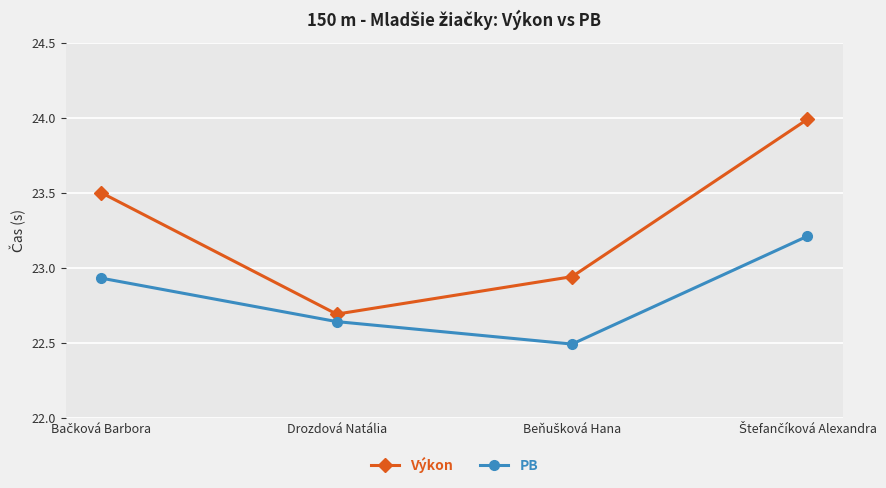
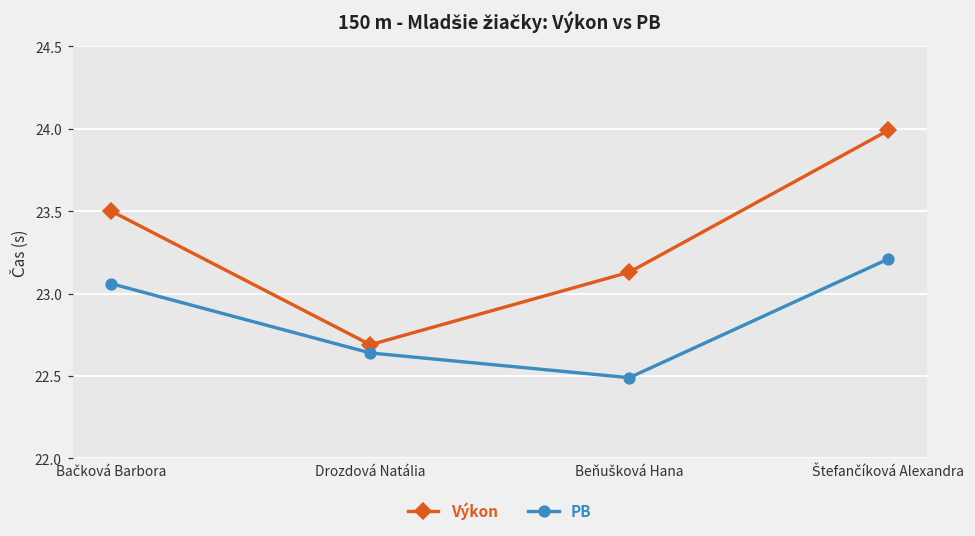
PB, Bačková Barbora: 22.93 -> 23.06
Výkon, Beňušková Hana: 22.94 -> 23.13
